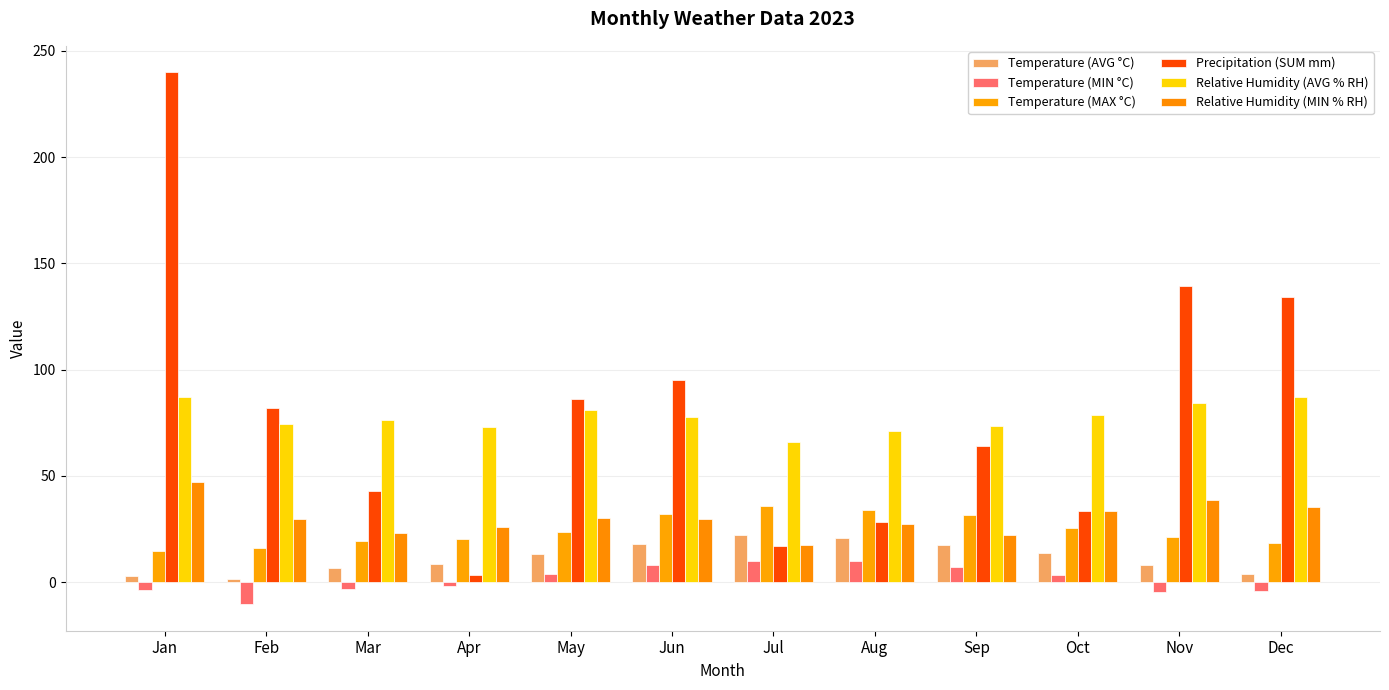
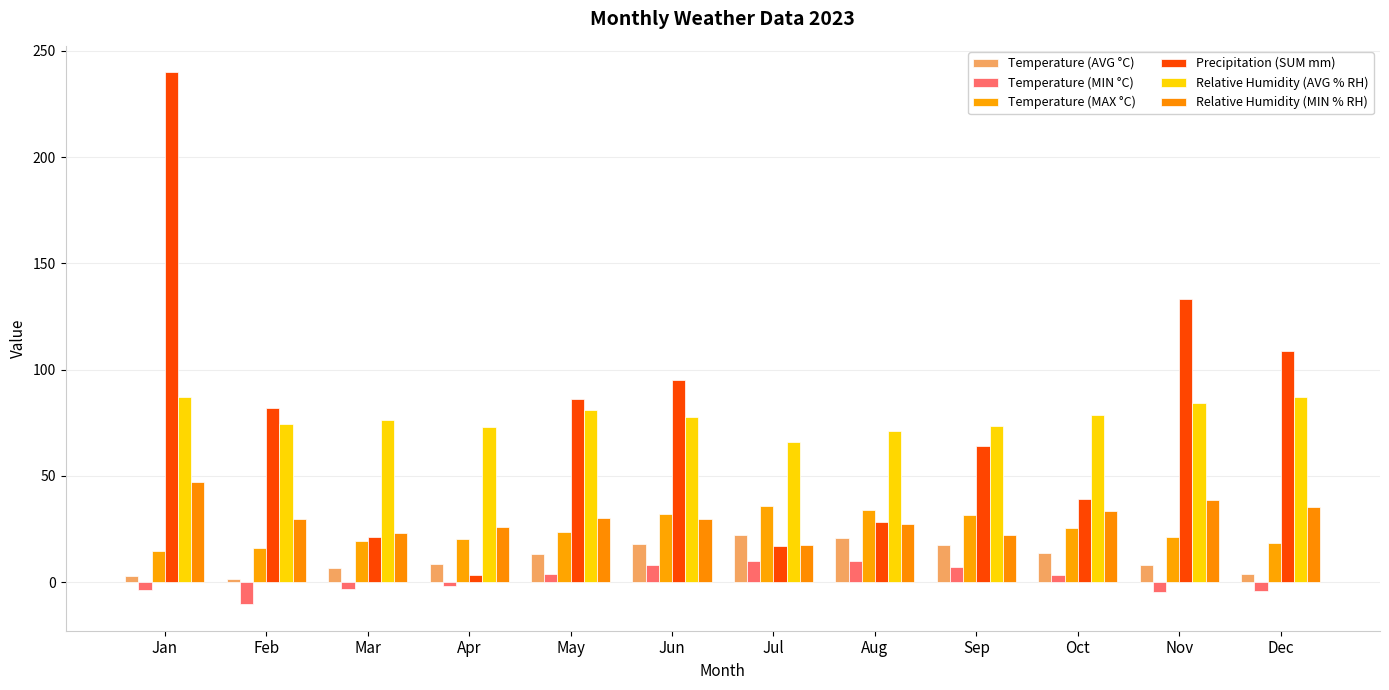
Precipitation (SUM mm), Mar: 43 -> 21
Precipitation (SUM mm), Oct: 33 -> 39
Precipitation (SUM mm), Nov: 139 -> 133
Precipitation (SUM mm), Dec: 134 -> 109
